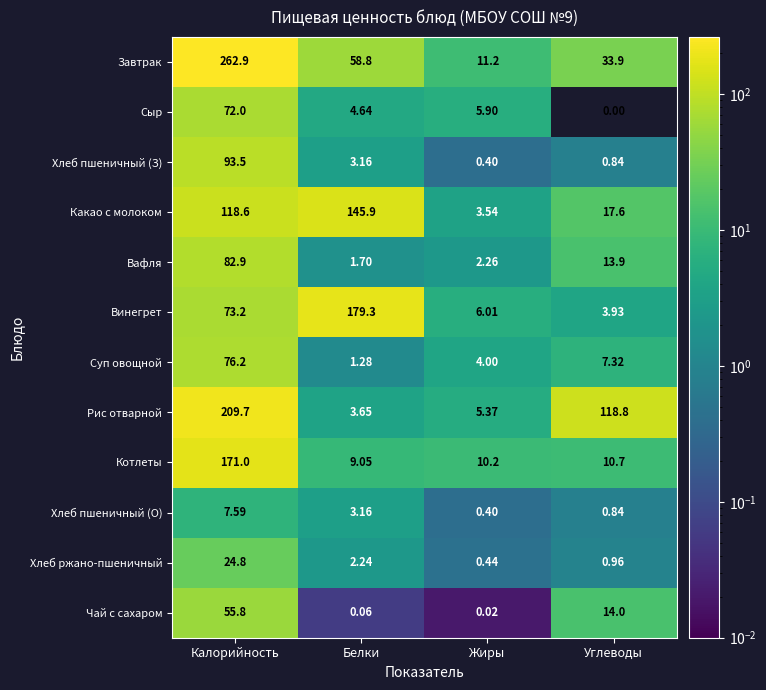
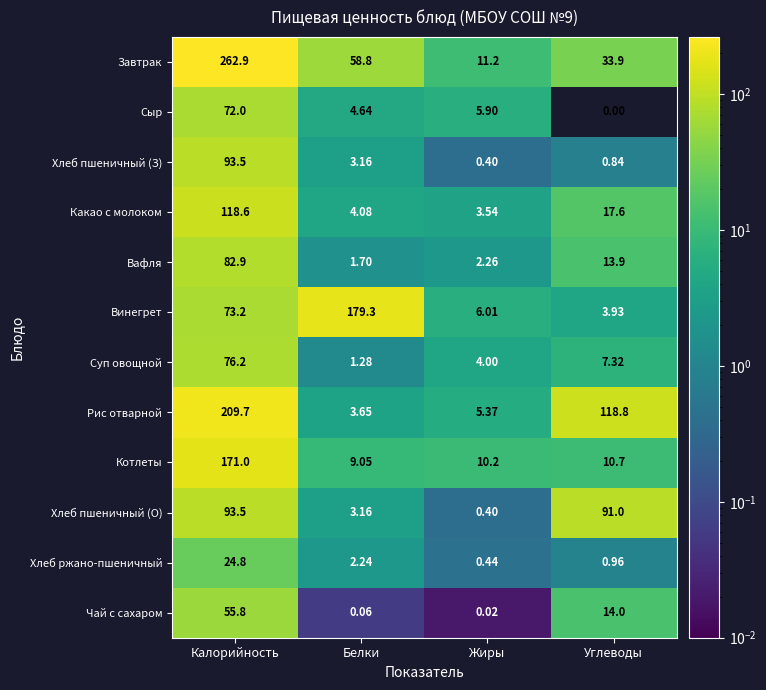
Какао с молоком, Белки: 145.9 -> 4.08
Хлеб пшеничный (О), Калорийность: 7.59 -> 93.5
Хлеб пшеничный (О), Углеводы: 0.84 -> 91.0
